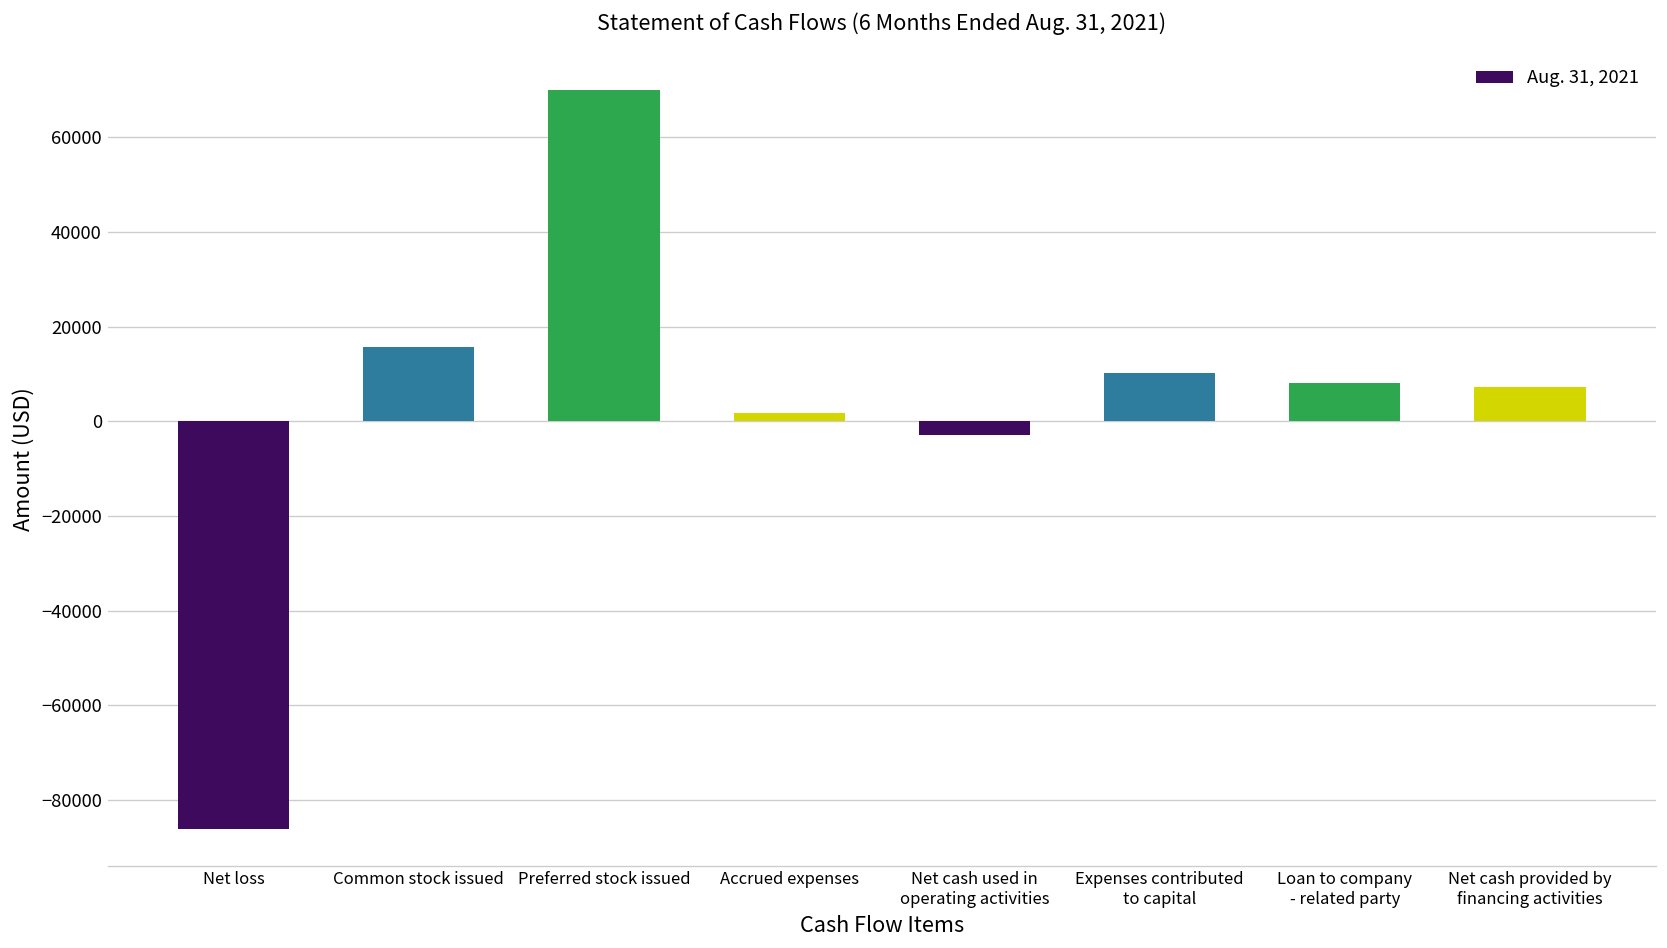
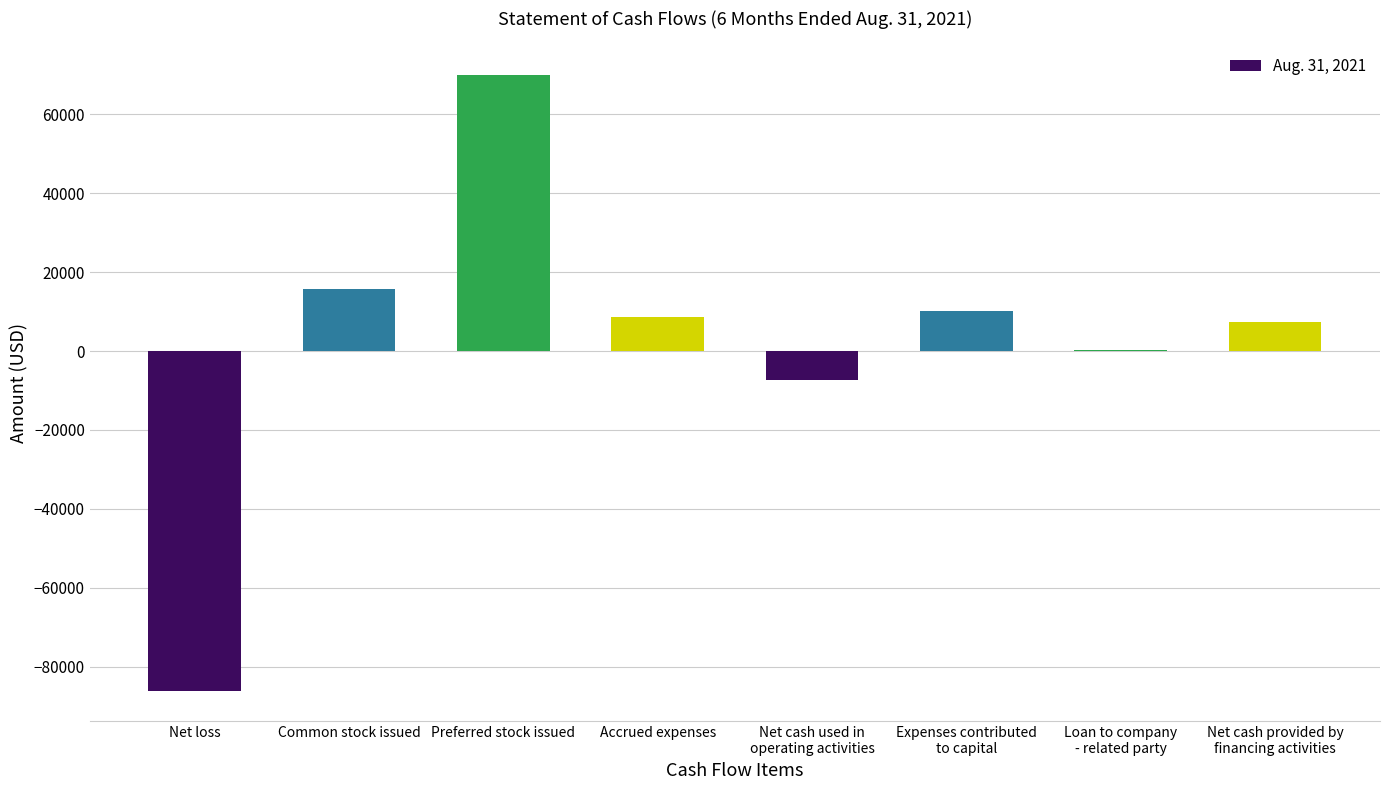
Accrued expenses: 2000 -> 9000
Net cash used in operating activities: -3000 -> -7000
Loan to company - related party: 8000 -> 0
